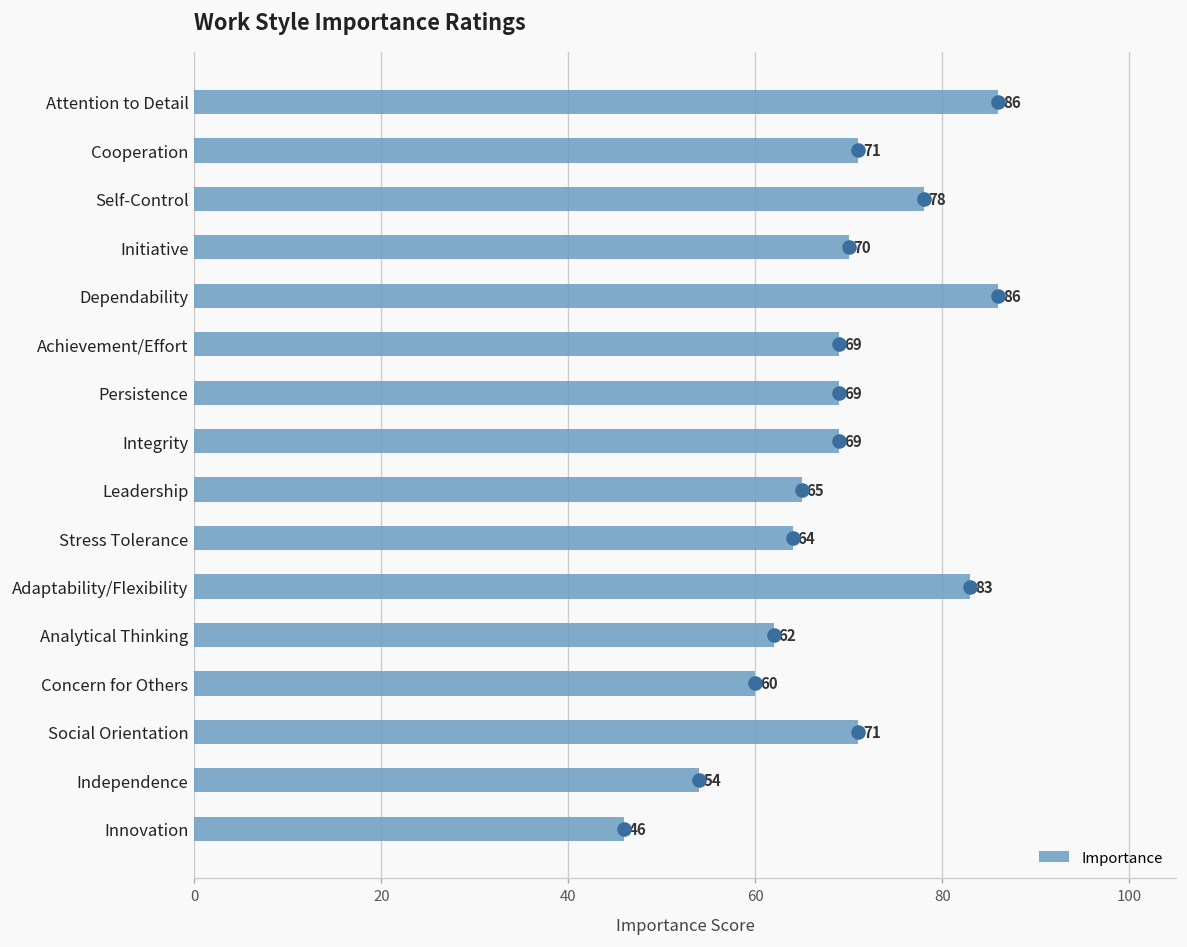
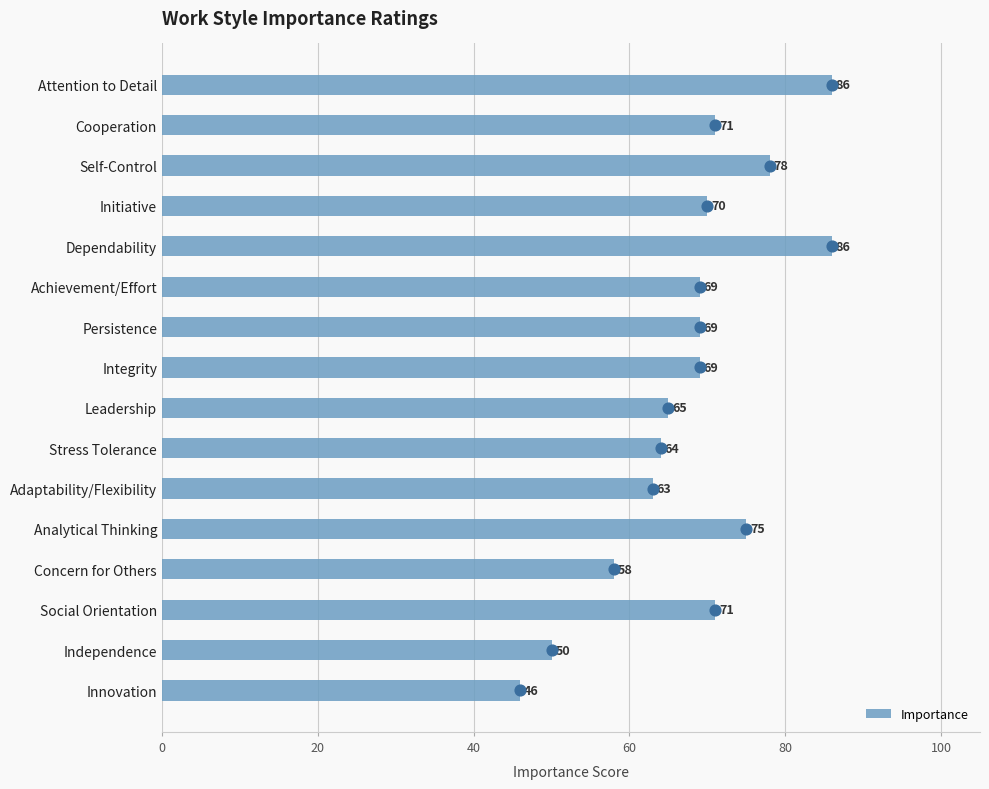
Adaptability/Flexibility: 83 -> 63
Analytical Thinking: 62 -> 75
Concern for Others: 60 -> 58
Independence: 54 -> 50
